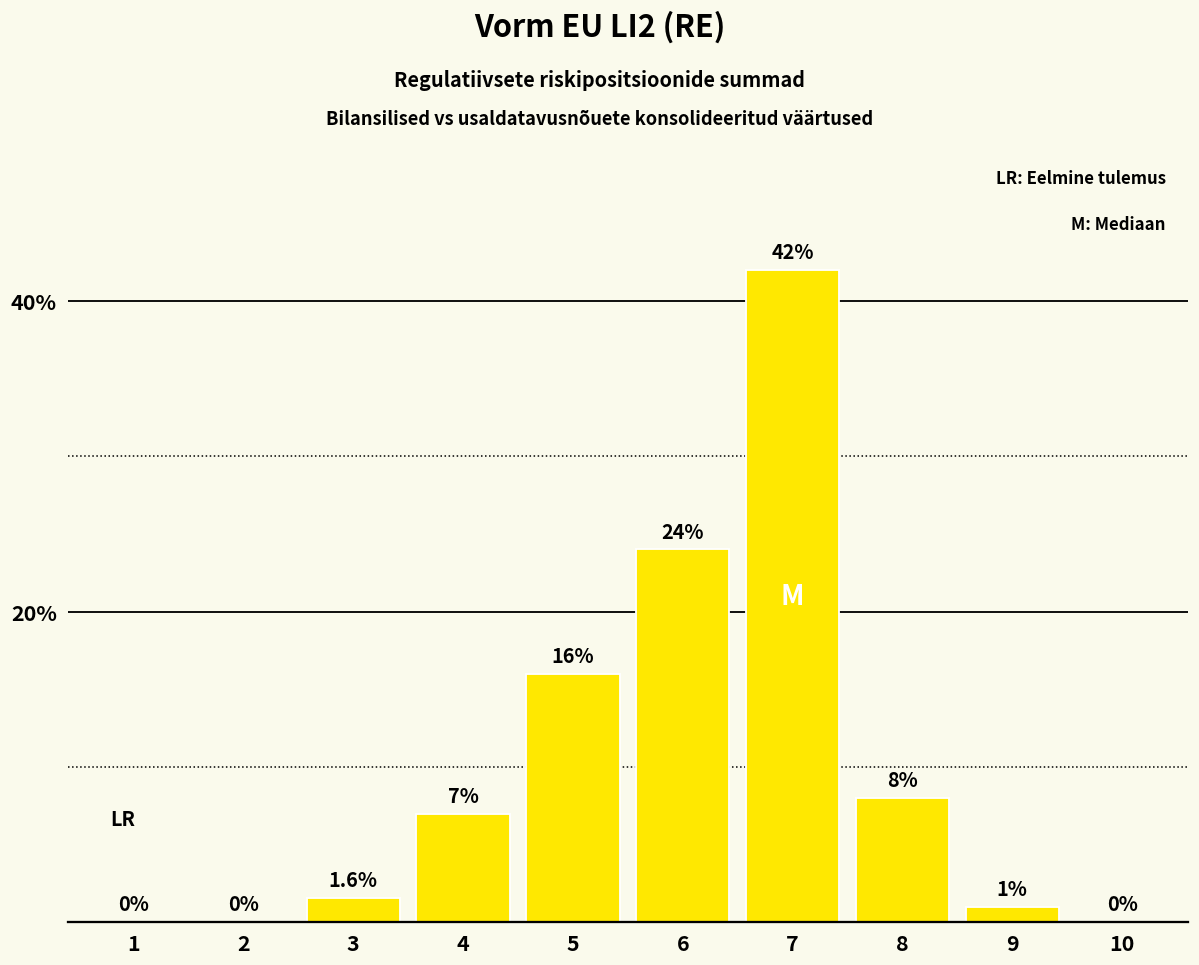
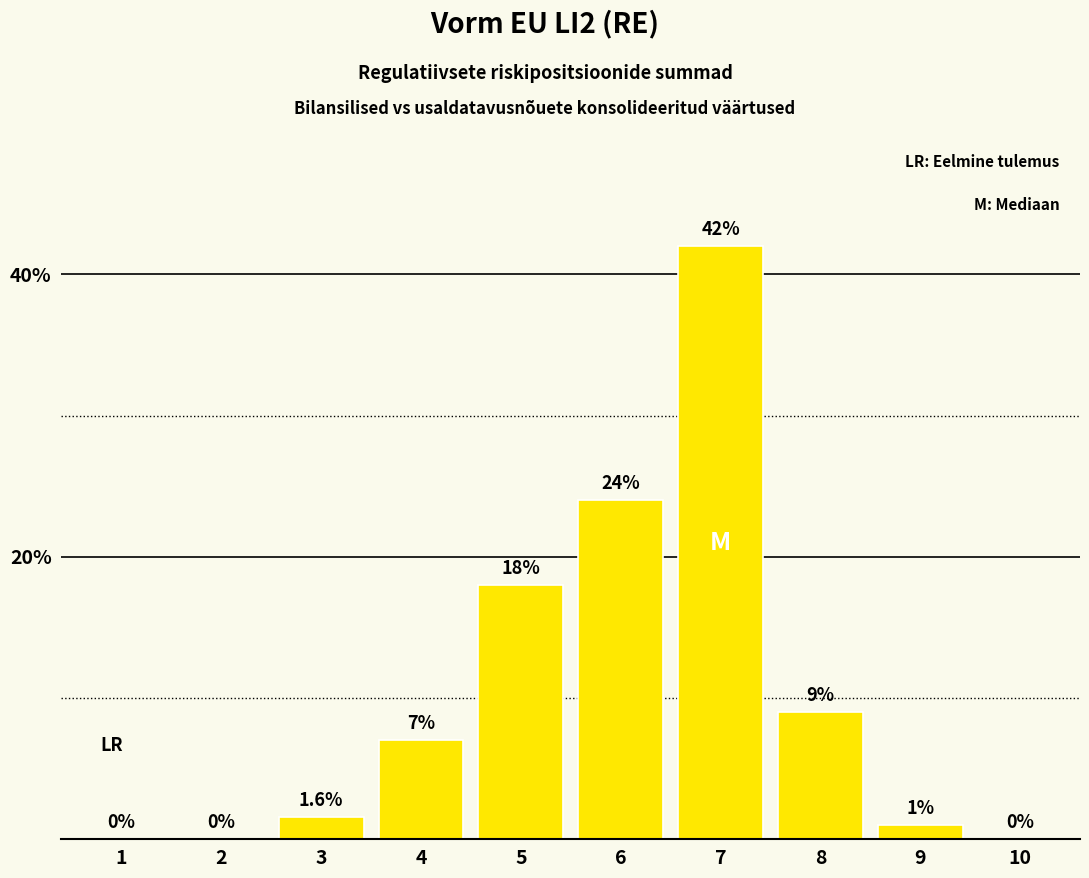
5: 16% -> 18%
8: 8% -> 9%
